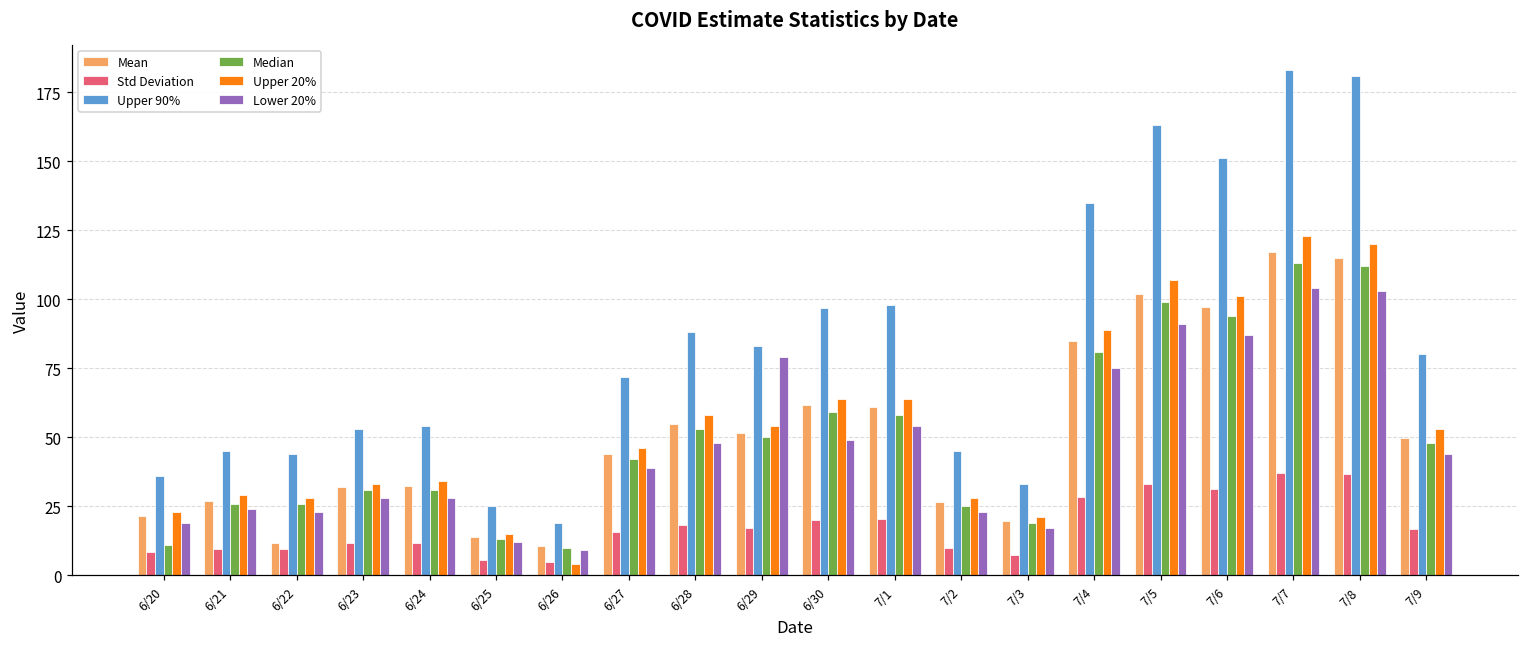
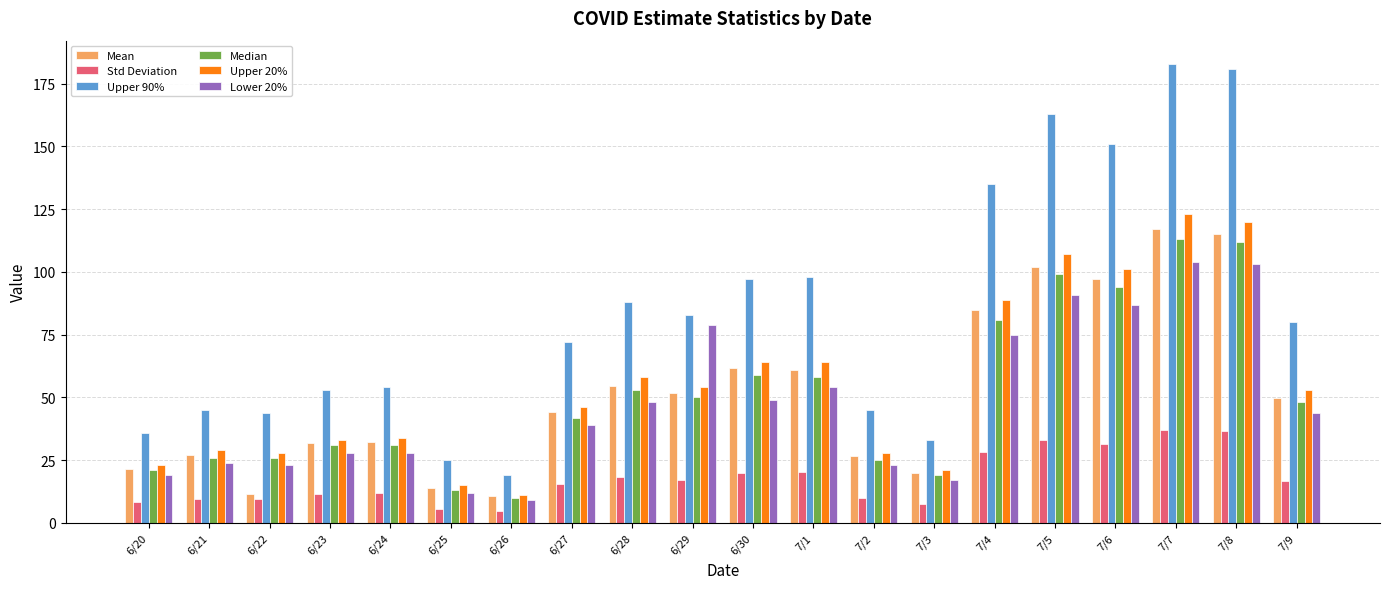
Median, 6/20: 11 -> 21
Upper 20%, 6/26: 4 -> 11
